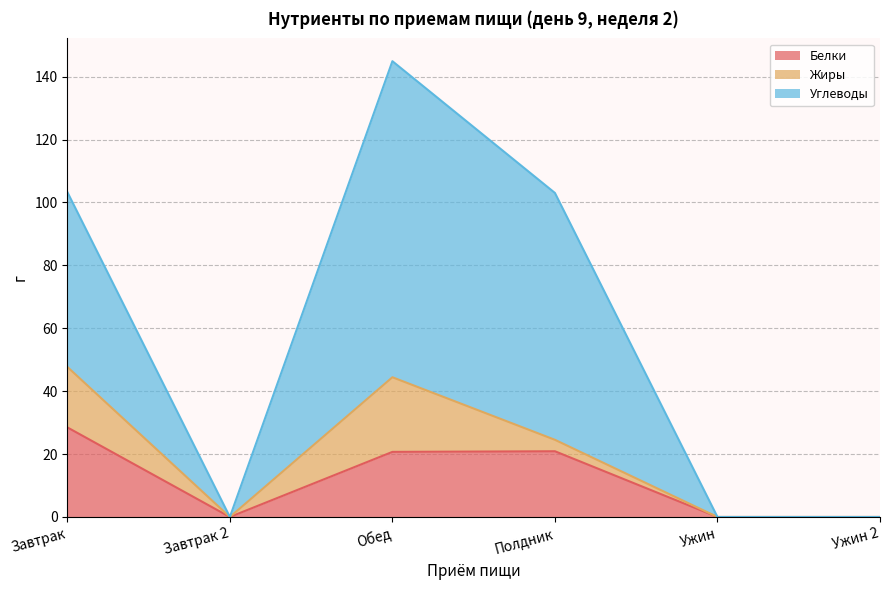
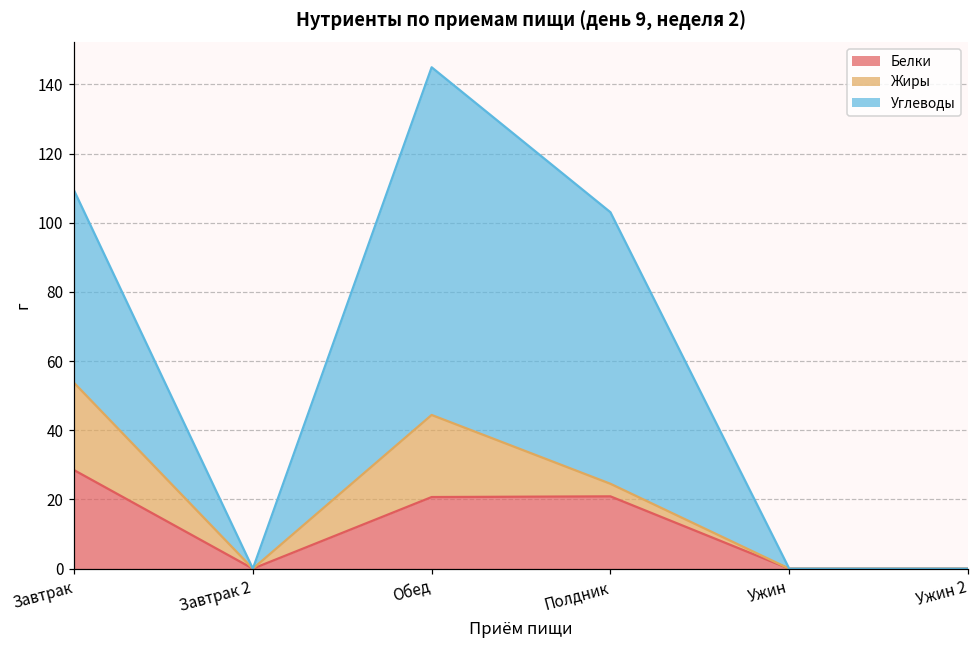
Жиры, Завтрак: 19 -> 25
